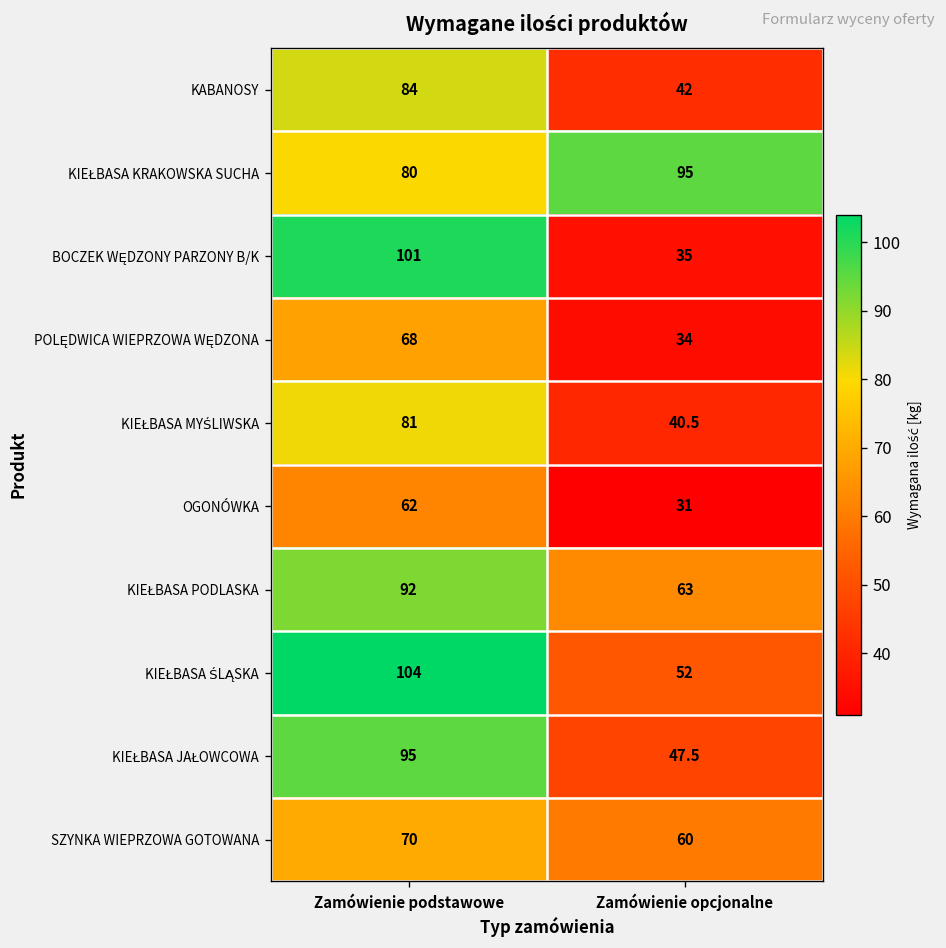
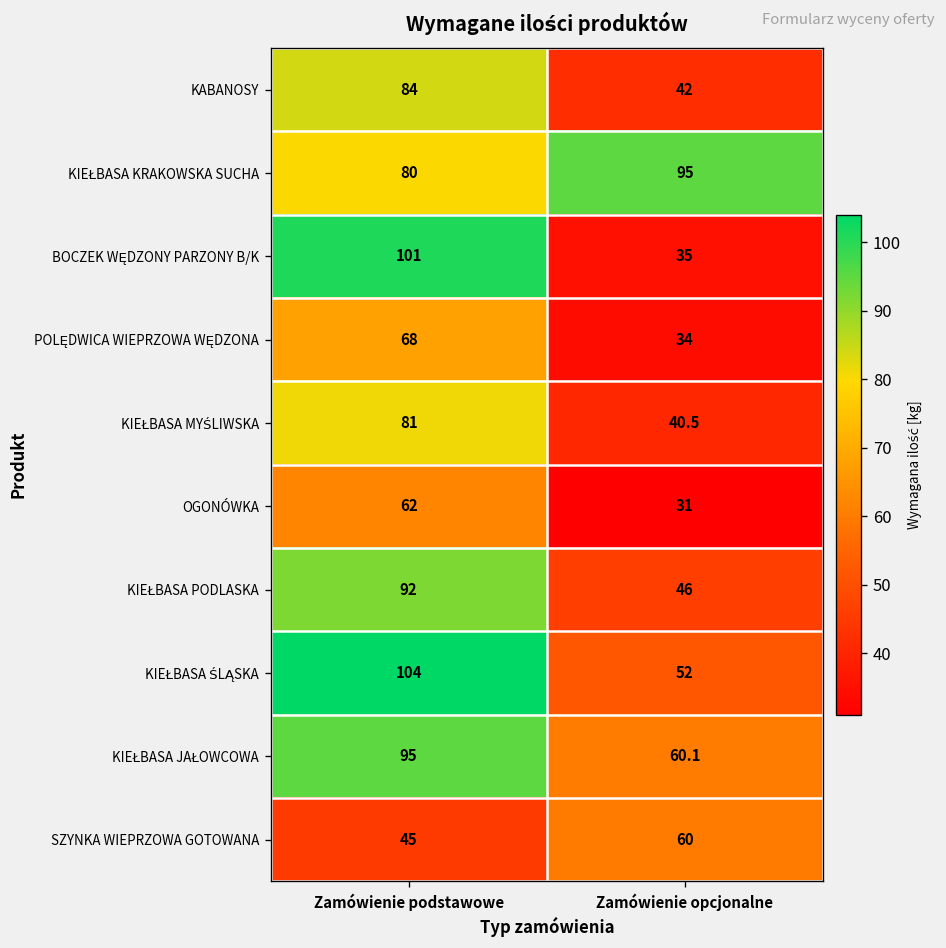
KIEŁBASA PODLASKA, Zamówienie opcjonalne: 63 -> 46
KIEŁBASA JAŁOWCOWA, Zamówienie opcjonalne: 47.5 -> 60.1
SZYNKA WIEPRZOWA GOTOWANA, Zamówienie podstawowe: 70 -> 45
